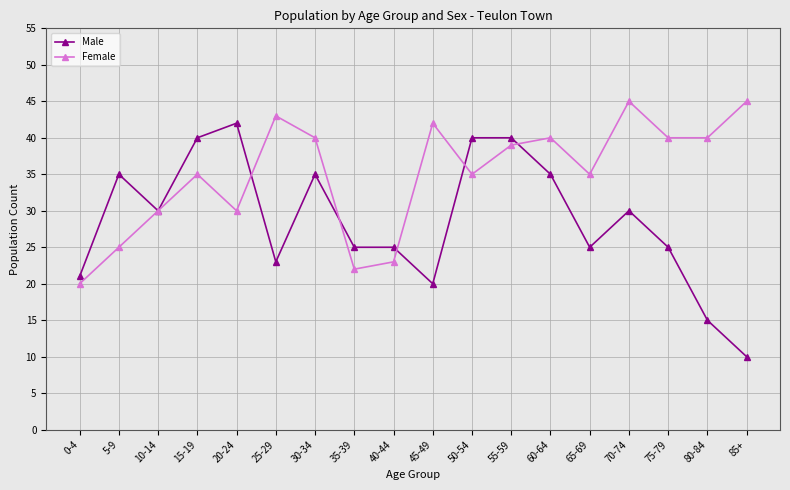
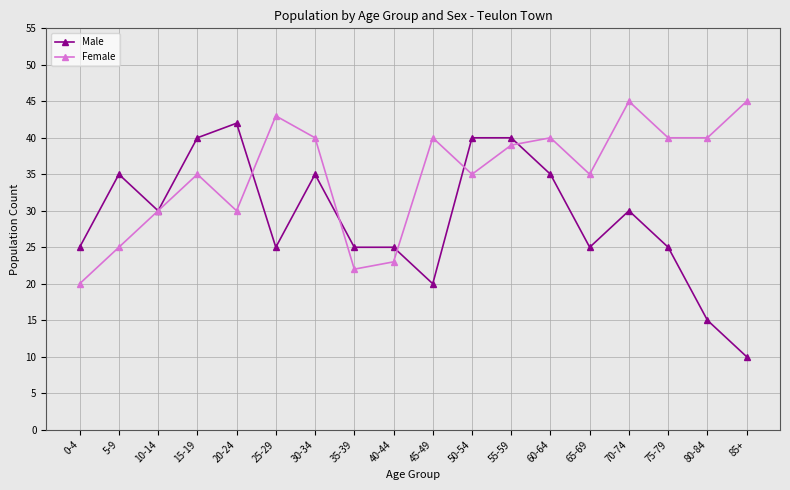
Male, 0-4: 21 -> 25
Male, 25-29: 23 -> 25
Female, 45-49: 42 -> 40
